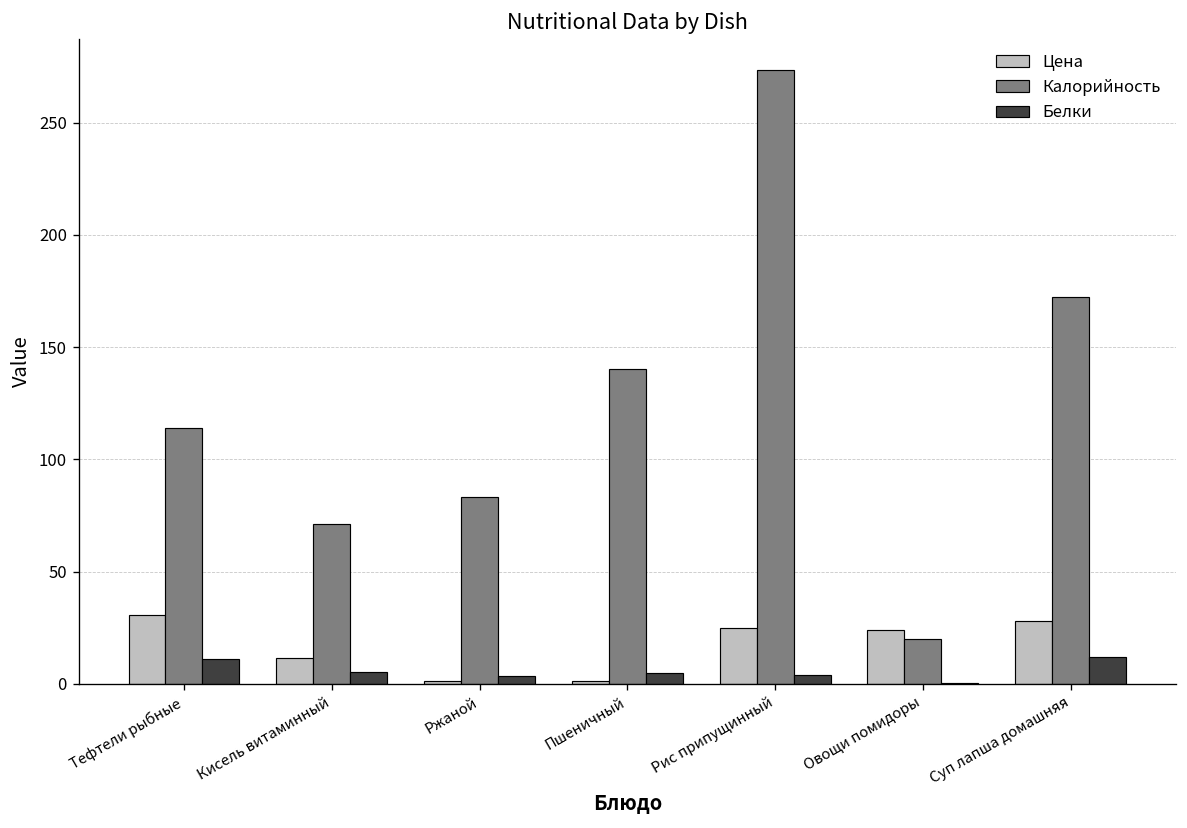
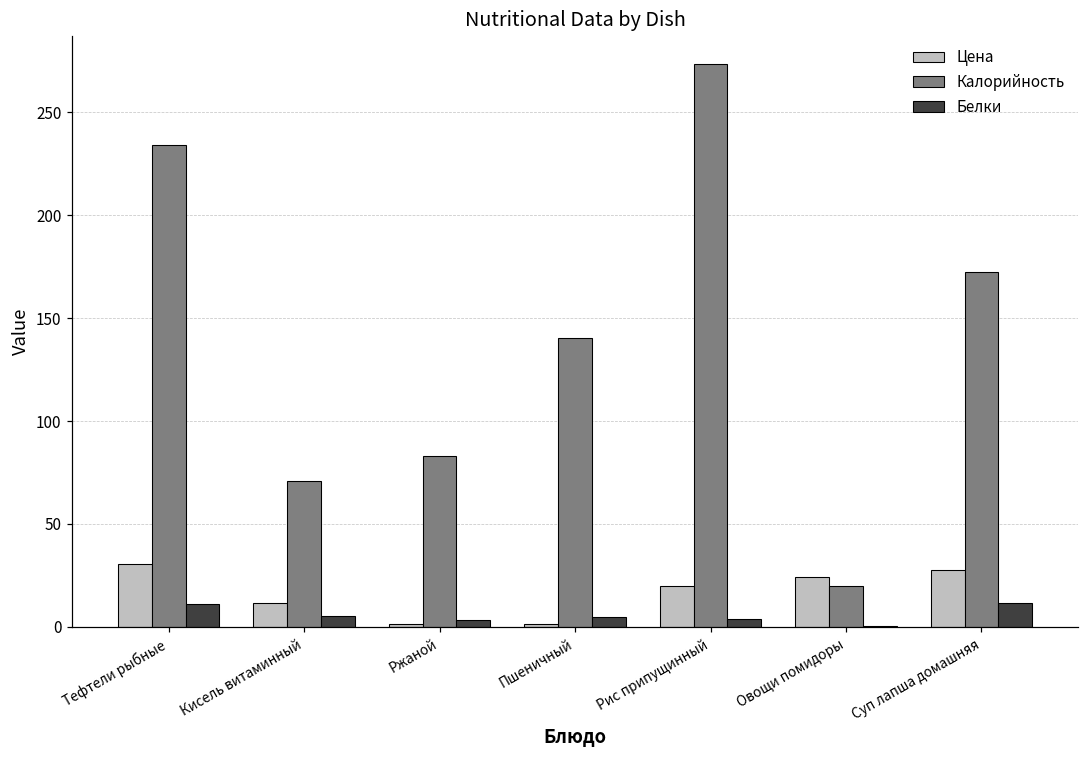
Калорийность, Тефтели рыбные: 114 -> 234
Цена, Рис припущинный: 25 -> 20
